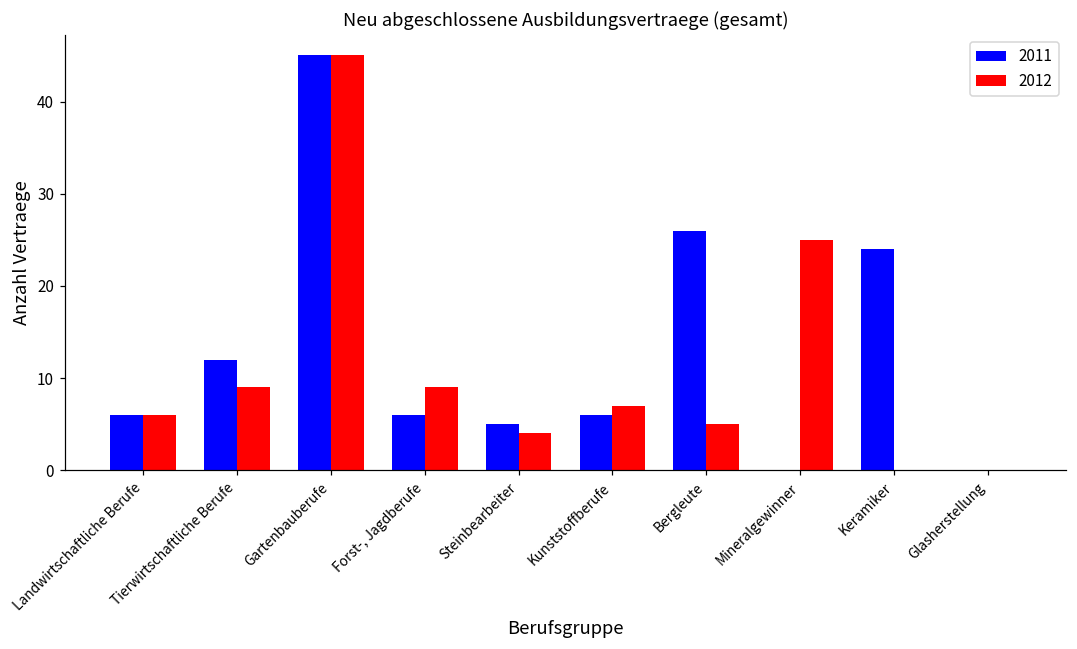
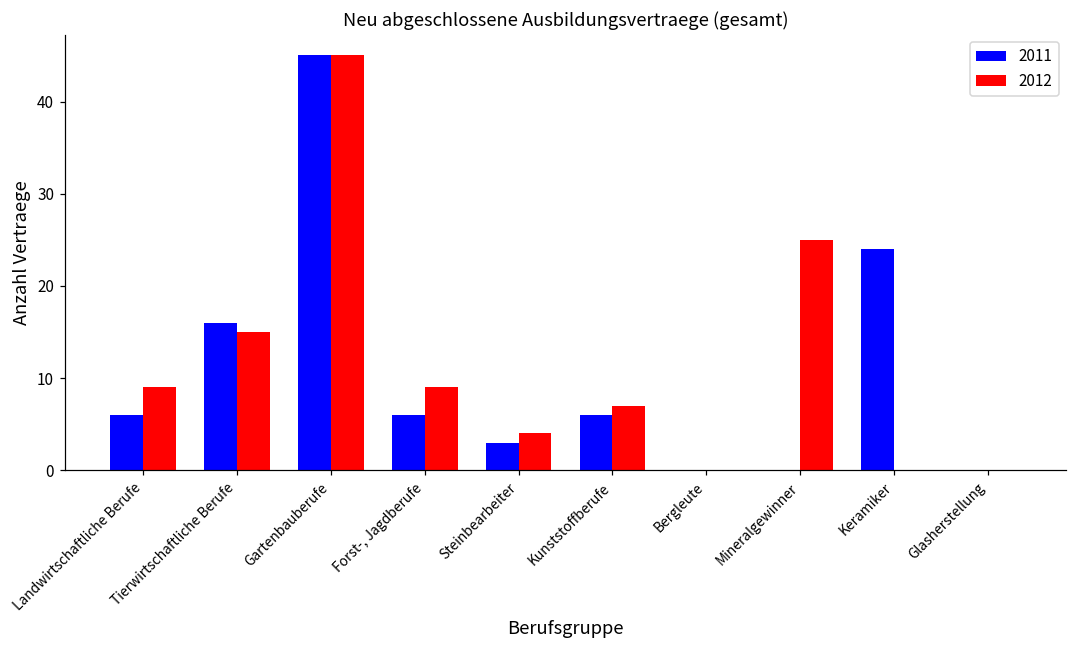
2012, Landwirtschaftliche Berufe: 6 -> 9
2011, Tierwirtschaftliche Berufe: 12 -> 16
2012, Tierwirtschaftliche Berufe: 9 -> 15
2011, Steinbearbeiter: 5 -> 3
2011, Bergleute: 26 -> 0
2012, Bergleute: 5 -> 0
